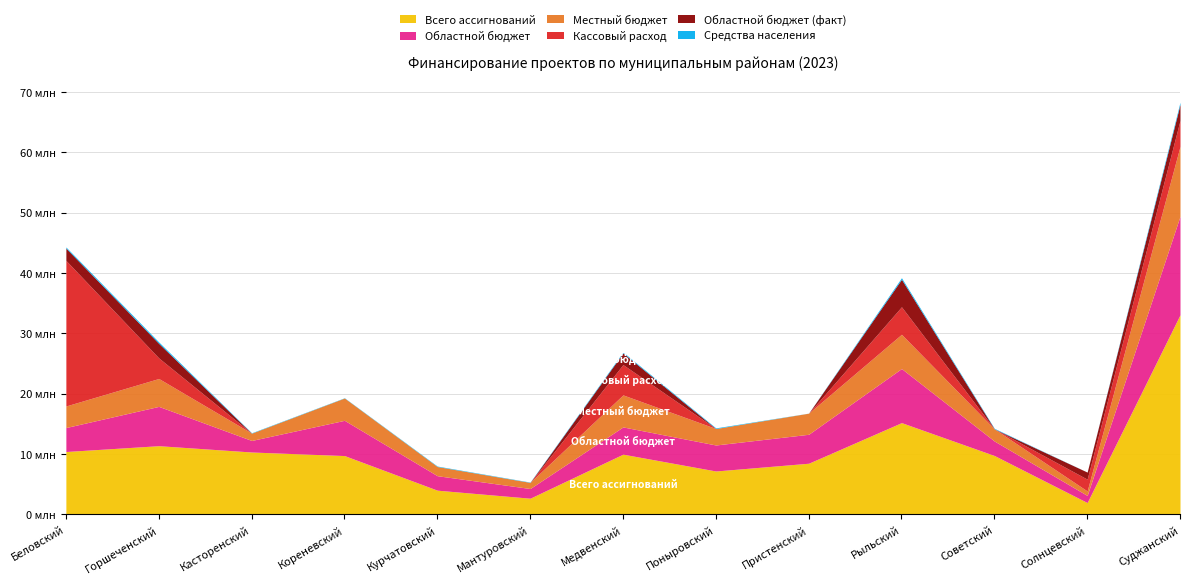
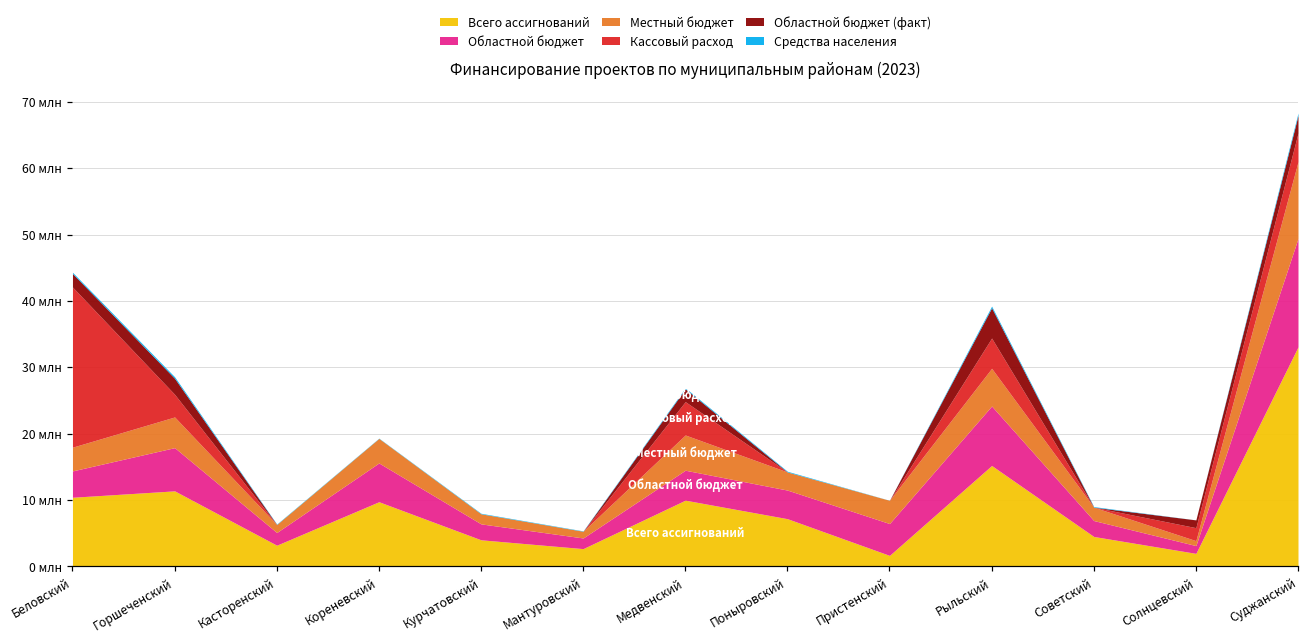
Всего ассигнований, Касторенский: 10 млн -> 3 млн
Всего ассигнований, Пристенский: 8 млн -> 2 млн
Всего ассигнований, Советский: 10 млн -> 5 млн
